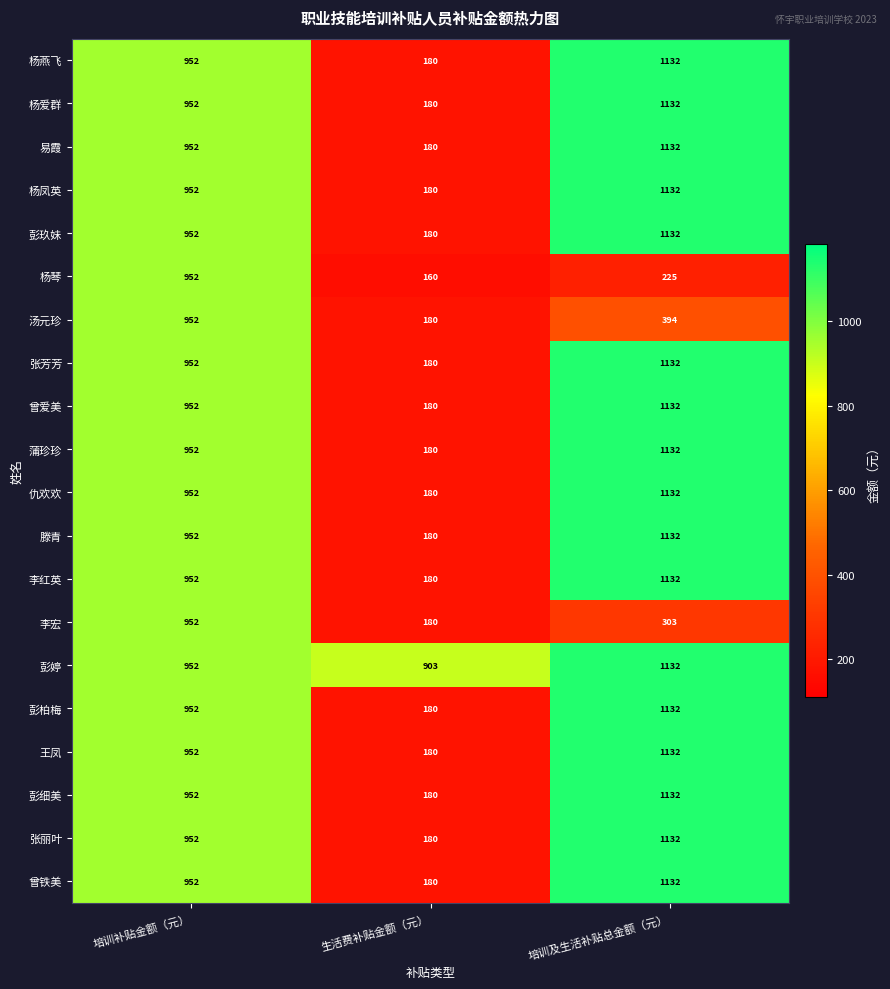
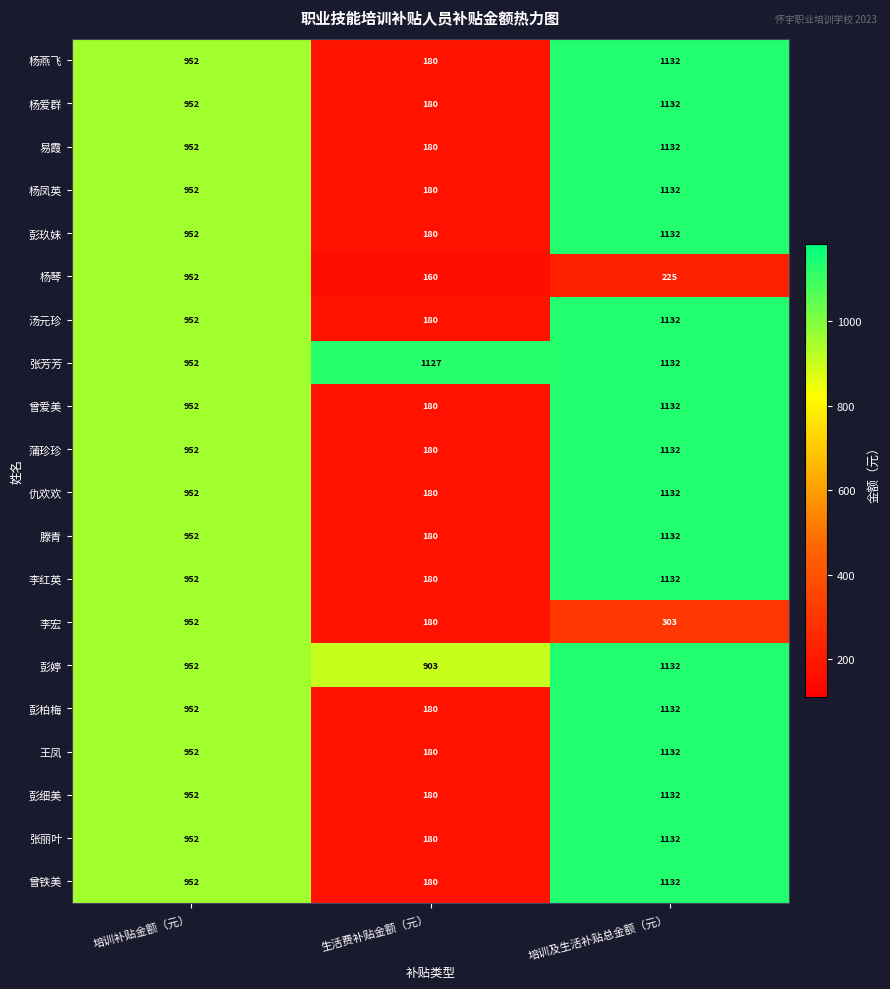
汤元珍, 培训及生活补贴总金额（元）: 394 -> 1132
张芳芳, 生活费补贴金额（元）: 180 -> 1127
